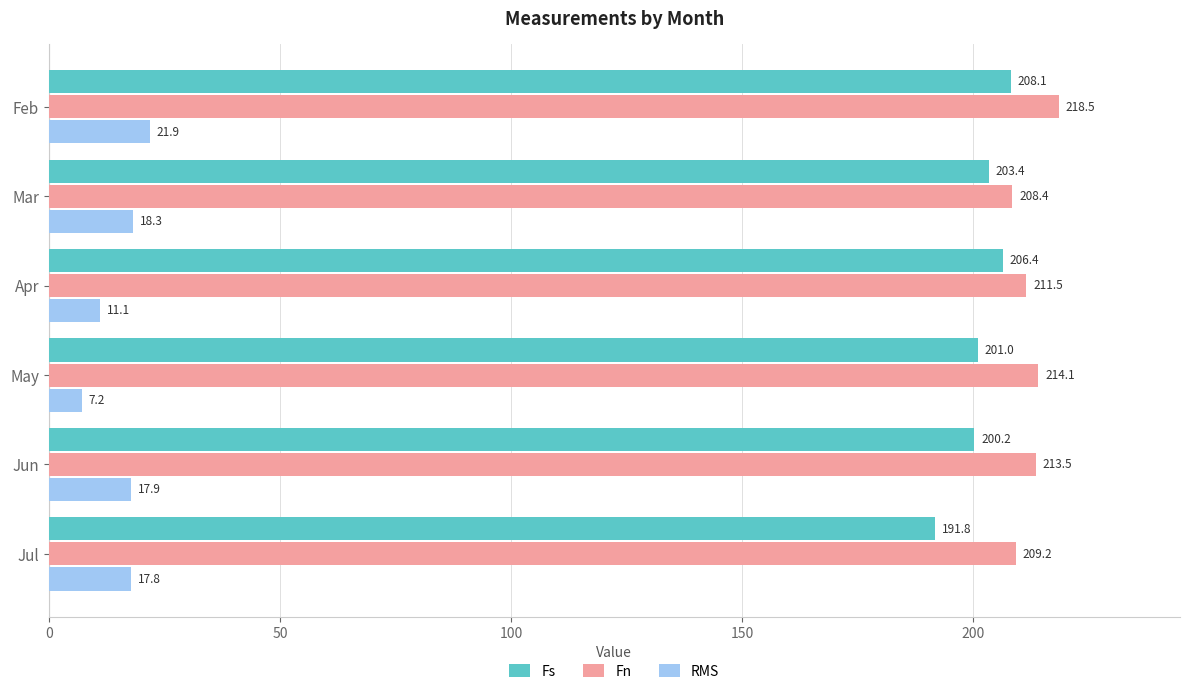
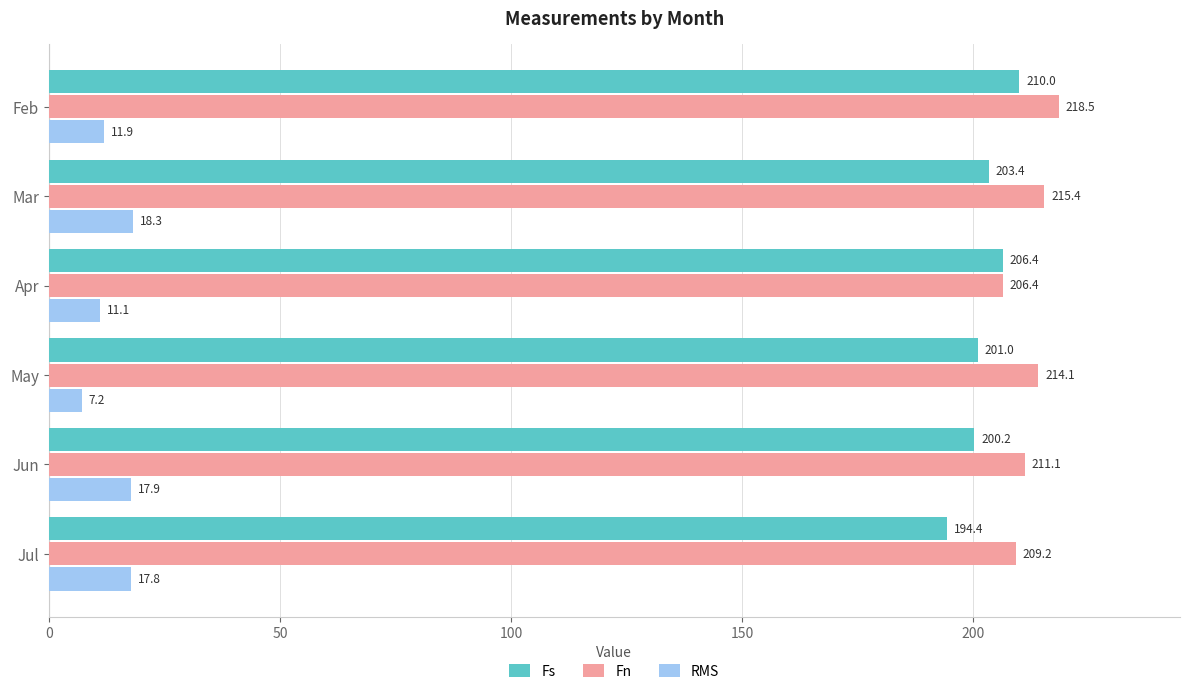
Fs, Feb: 208.1 -> 210.0
RMS, Feb: 21.9 -> 11.9
Fn, Mar: 208.4 -> 215.4
Fn, Apr: 211.5 -> 206.4
Fn, Jun: 213.5 -> 211.1
Fs, Jul: 191.8 -> 194.4
